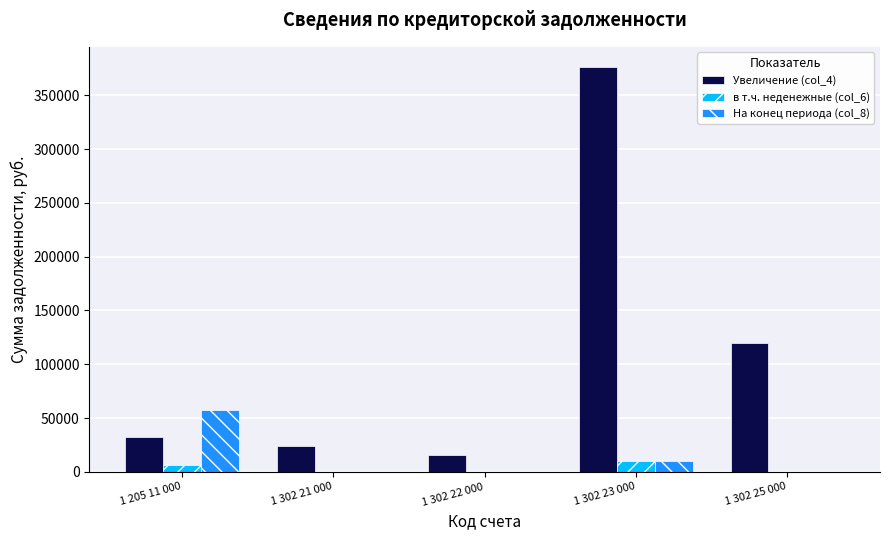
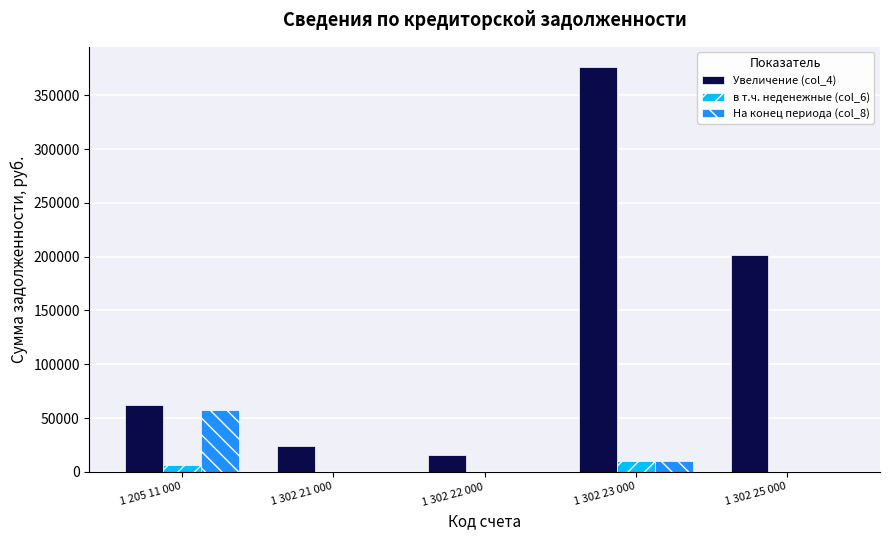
Увеличение (col_4), 1 205 11 000: 32000 -> 62000
Увеличение (col_4), 1 302 25 000: 119000 -> 201000
